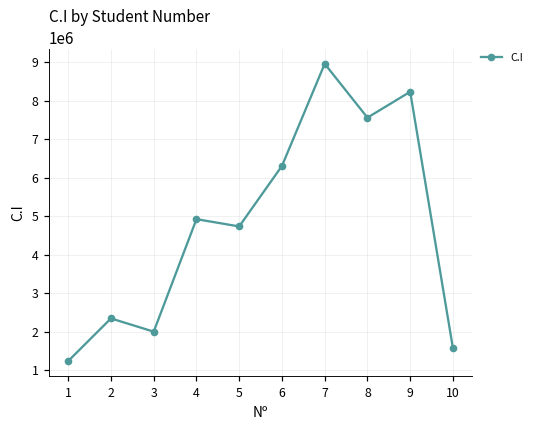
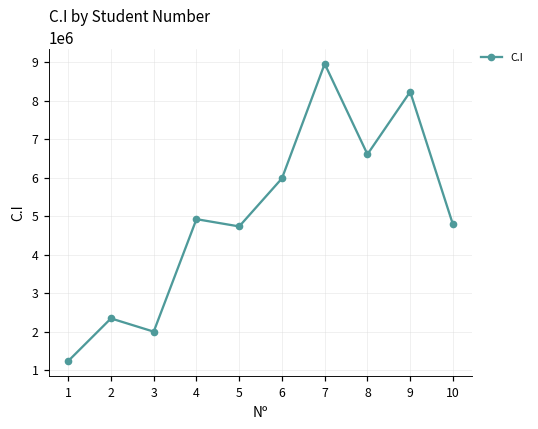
6: 6300000 -> 6000000
8: 7600000 -> 6600000
10: 1600000 -> 4800000
